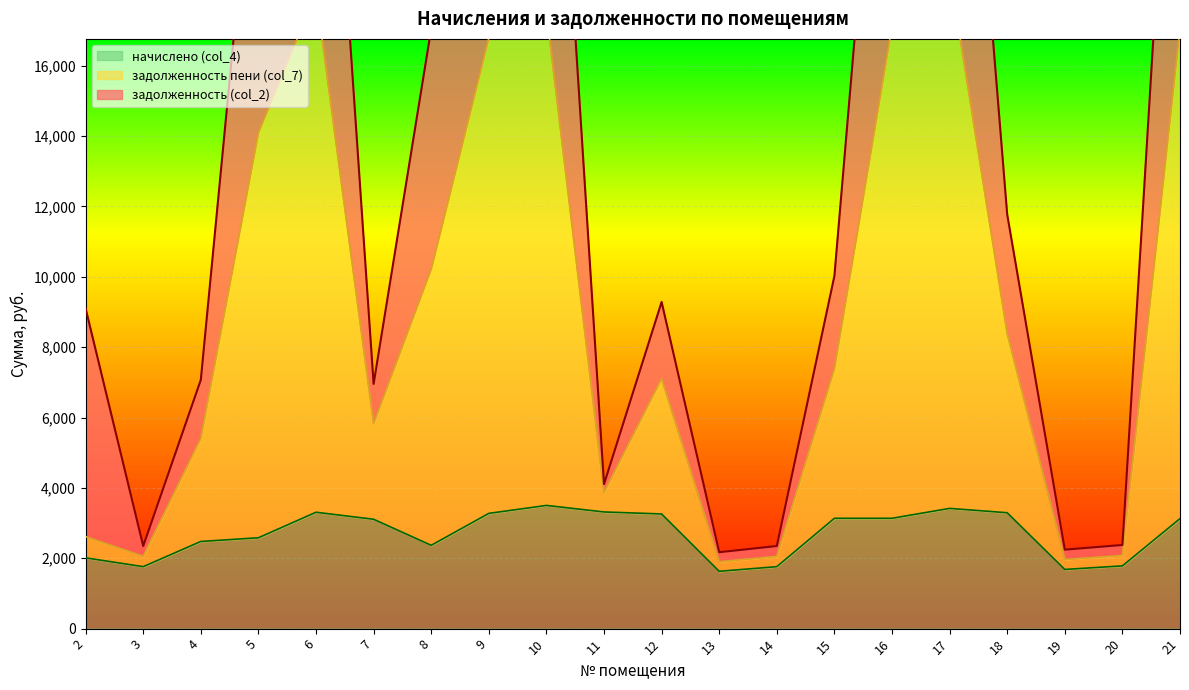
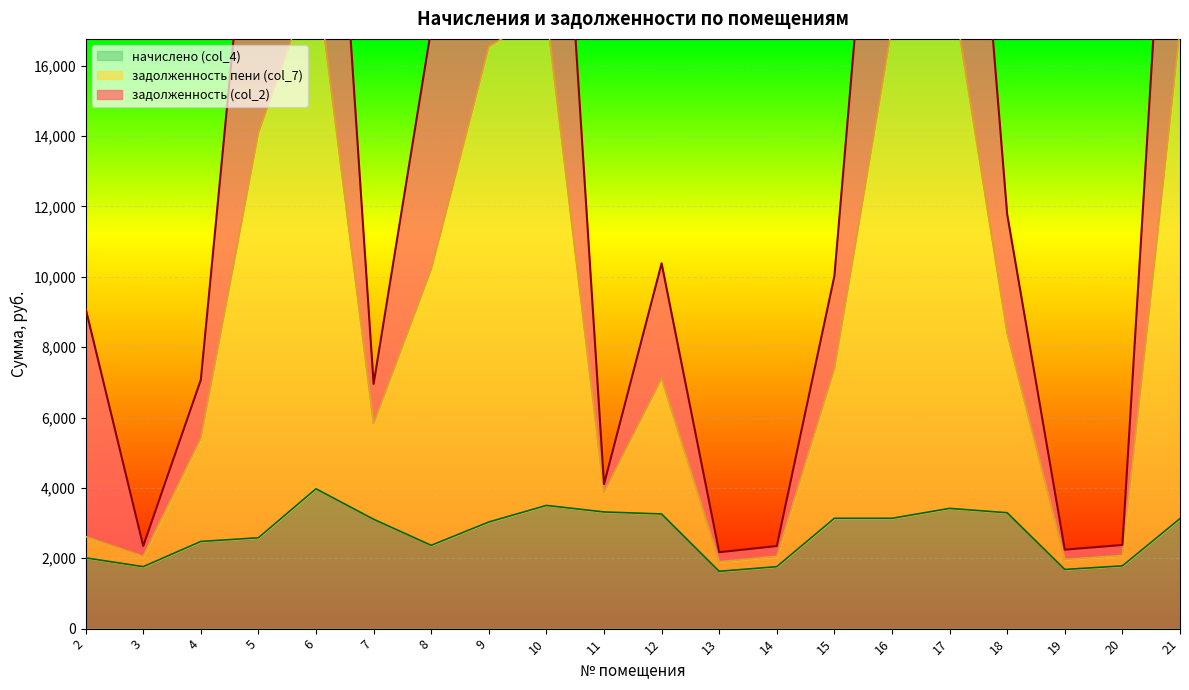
начислено (col_4), 6: 3,300 -> 4,000
начислено (col_4), 9: 3,300 -> 3,000
задолженность (col_2), 12: 2,200 -> 3,300
